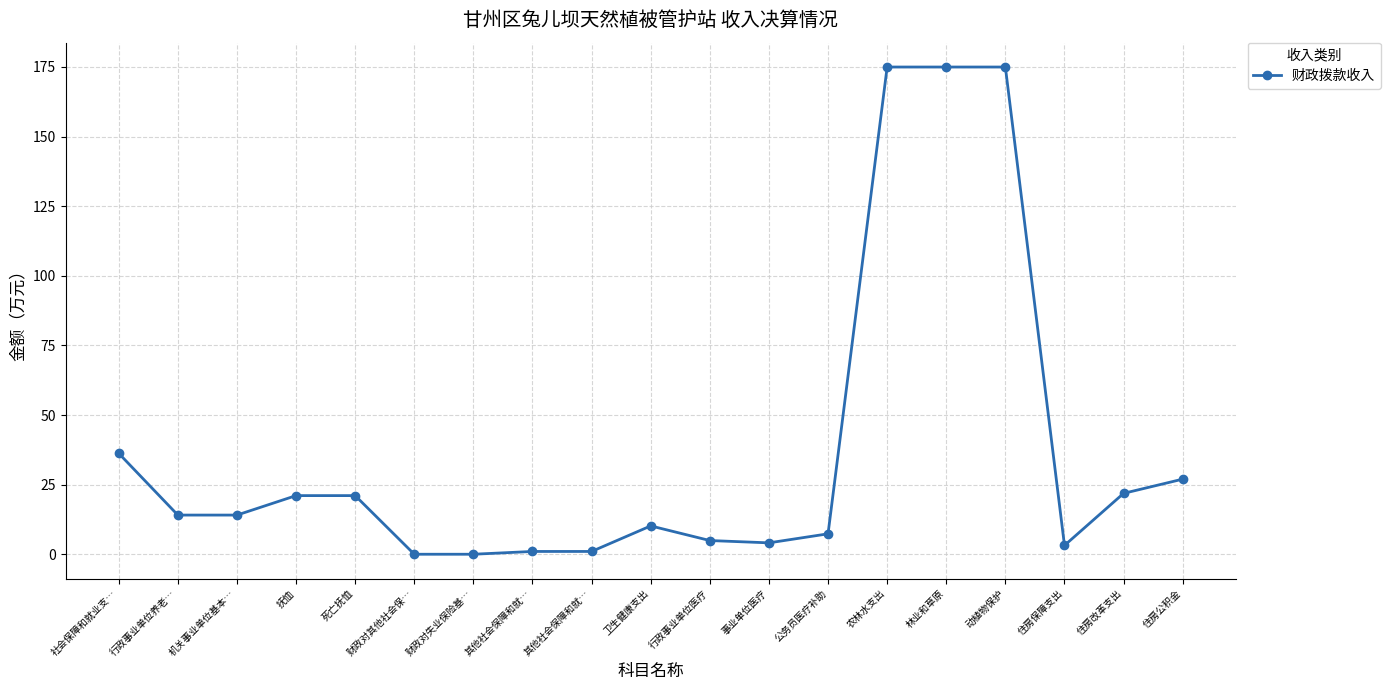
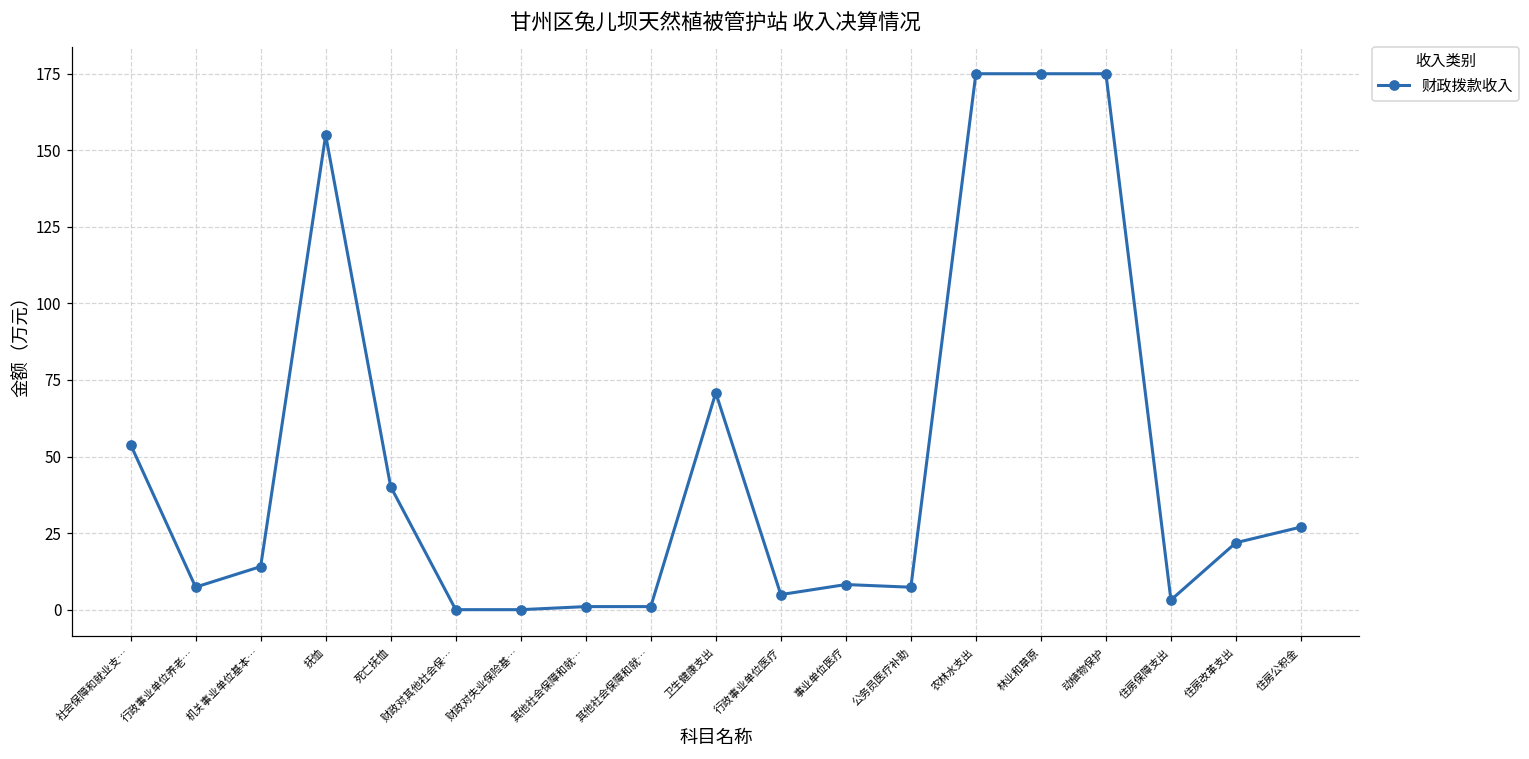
社会保障和就业支…: 36 -> 54
行政事业单位养老…: 14 -> 7
抚恤: 21 -> 155
死亡抚恤: 21 -> 40
卫生健康支出: 10 -> 71
事业单位医疗: 4 -> 8
